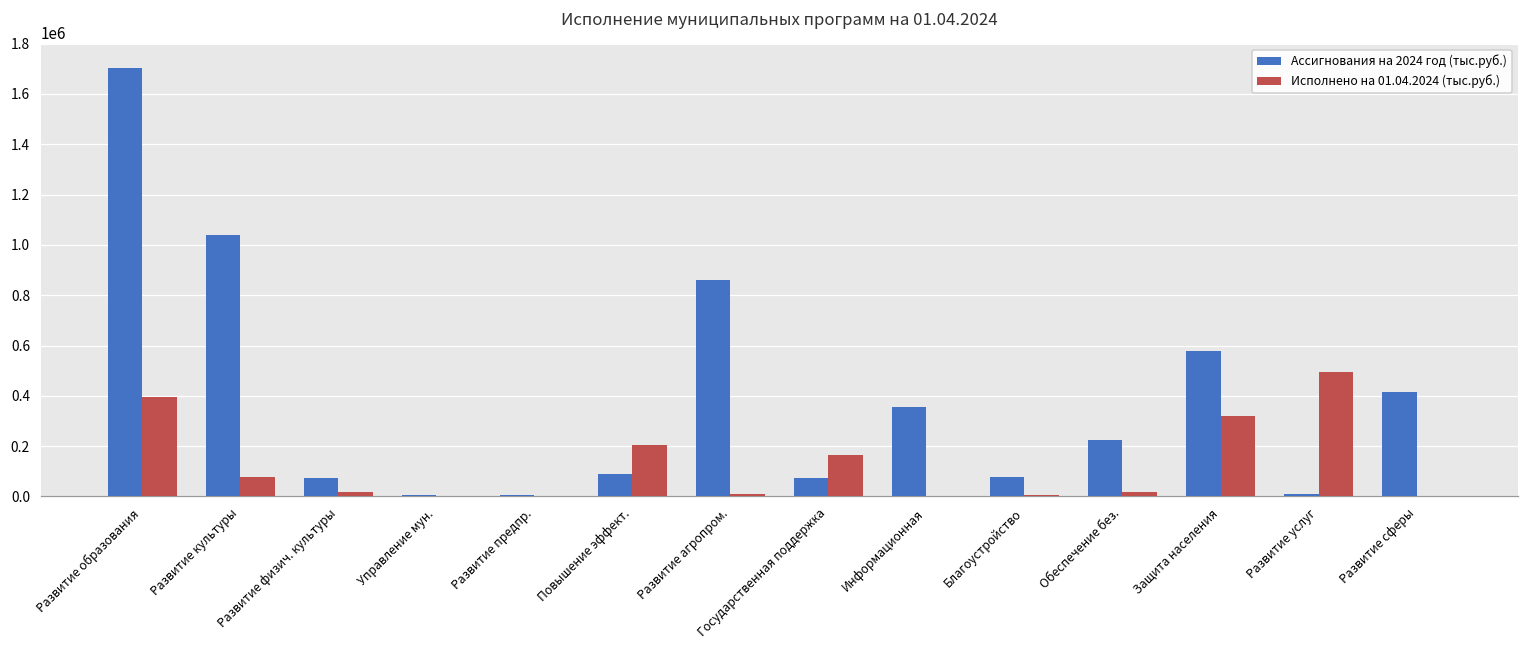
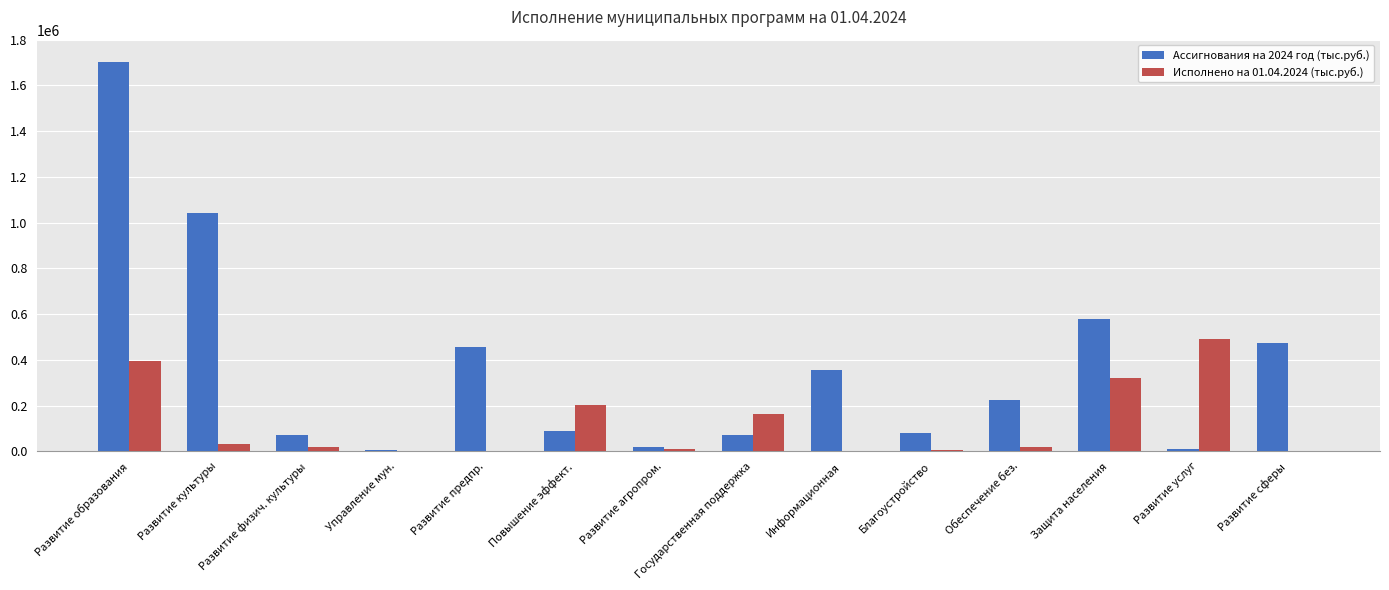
Исполнено на 01.04.2024 (тыс.руб.), Развитие культуры: 80000 -> 30000
Ассигнования на 2024 год (тыс.руб.), Развитие предпр.: 10000 -> 460000
Ассигнования на 2024 год (тыс.руб.), Развитие агропром.: 860000 -> 20000
Ассигнования на 2024 год (тыс.руб.), Развитие сферы: 420000 -> 470000
